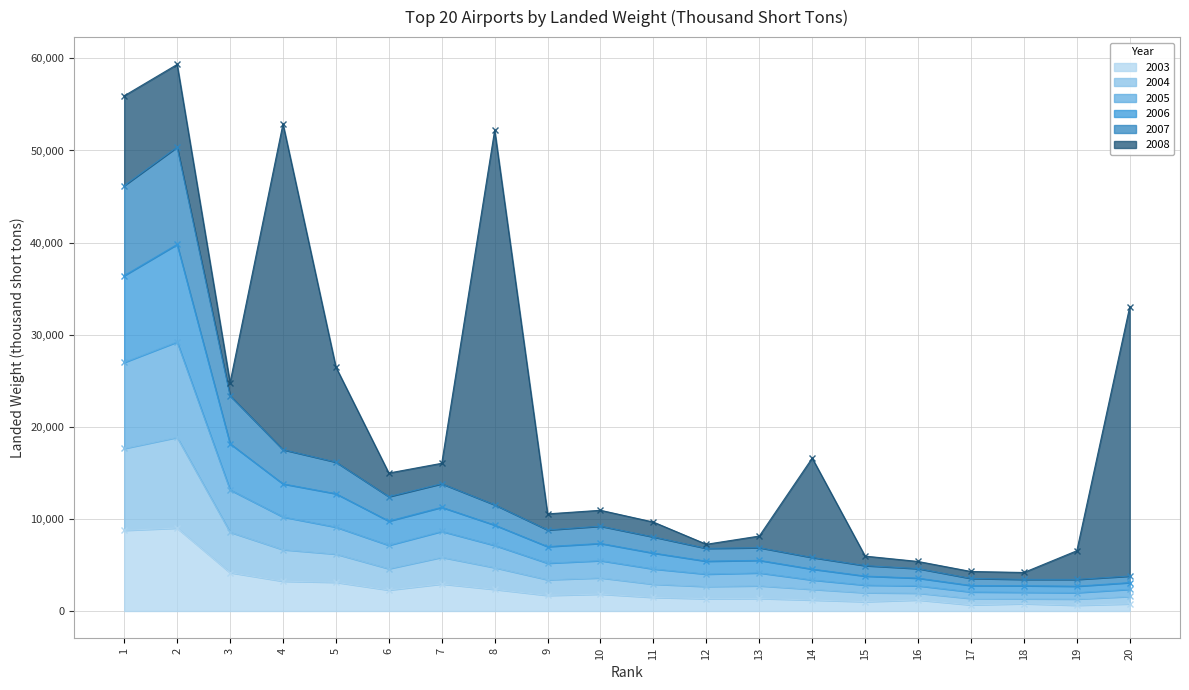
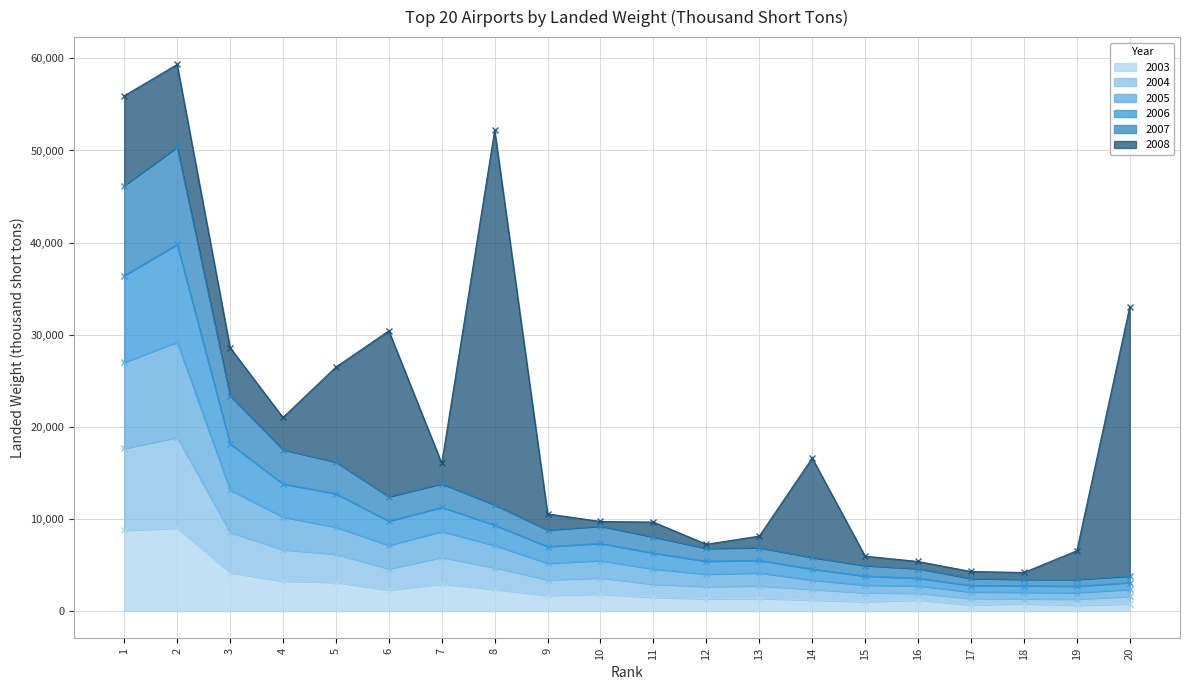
2008, 3: 1,000 -> 5,000
2008, 4: 35,000 -> 3,000
2008, 6: 3,000 -> 18,000
2008, 10: 2,000 -> 1,000
